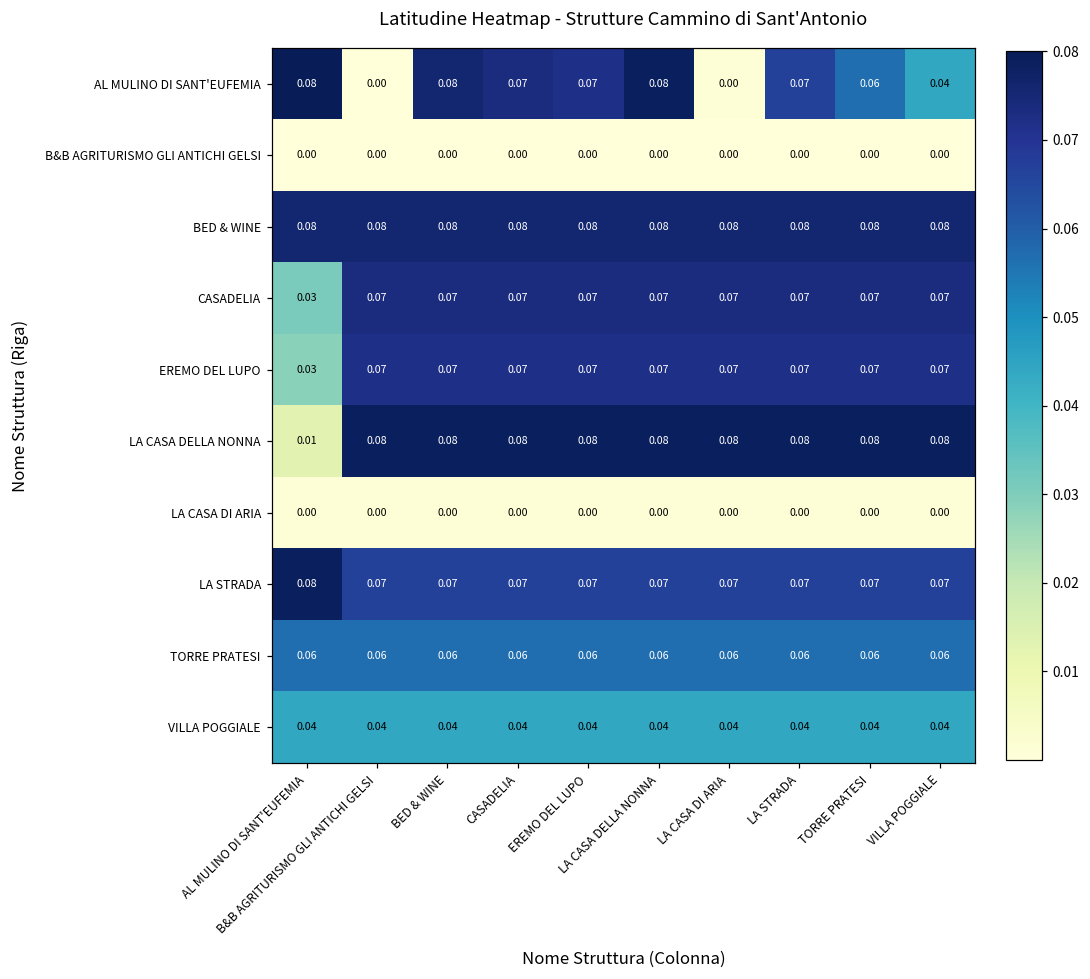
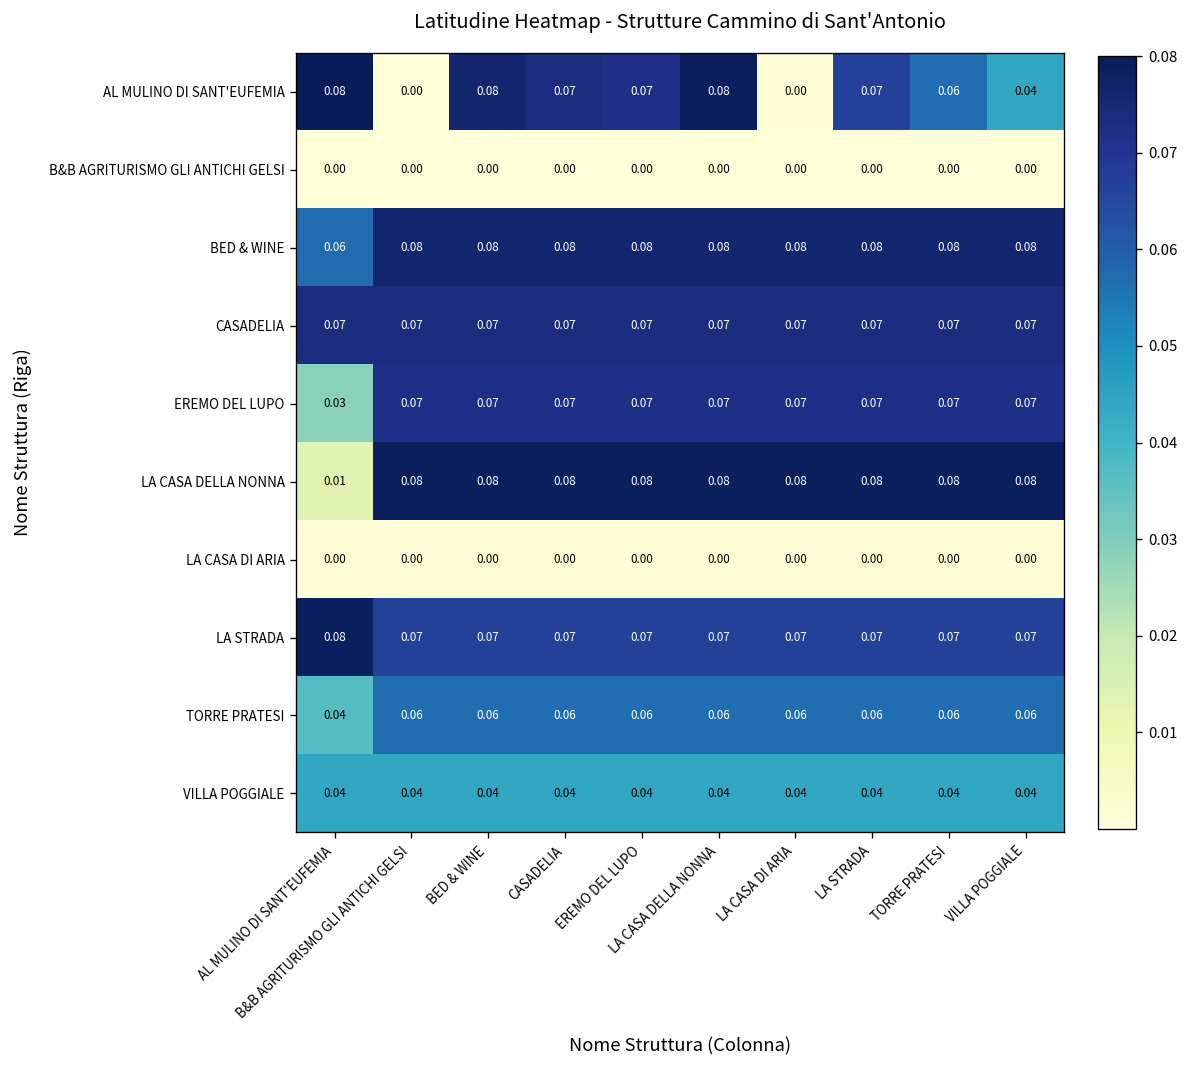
BED & WINE, AL MULINO DI SANT'EUFEMIA: 0.08 -> 0.06
CASADELIA, AL MULINO DI SANT'EUFEMIA: 0.03 -> 0.07
TORRE PRATESI, AL MULINO DI SANT'EUFEMIA: 0.06 -> 0.04
